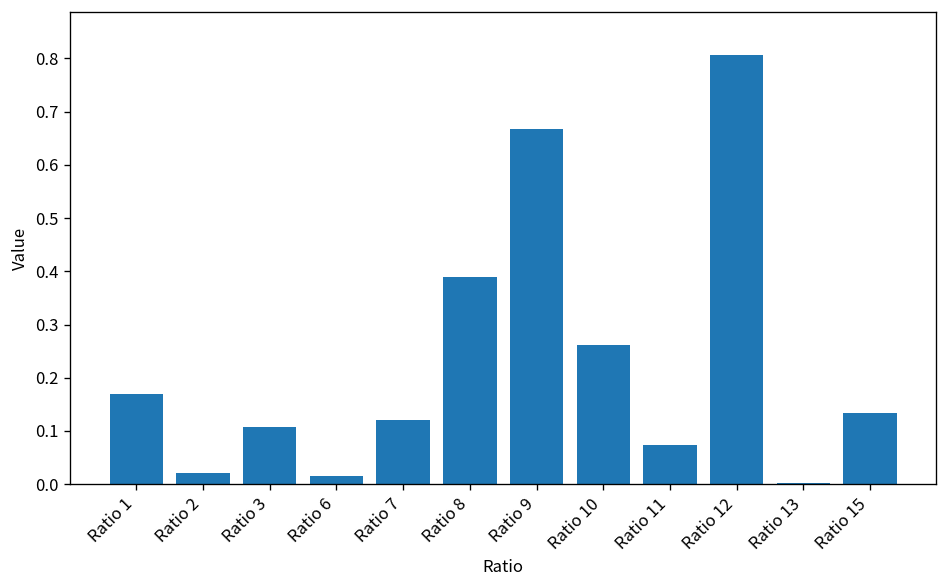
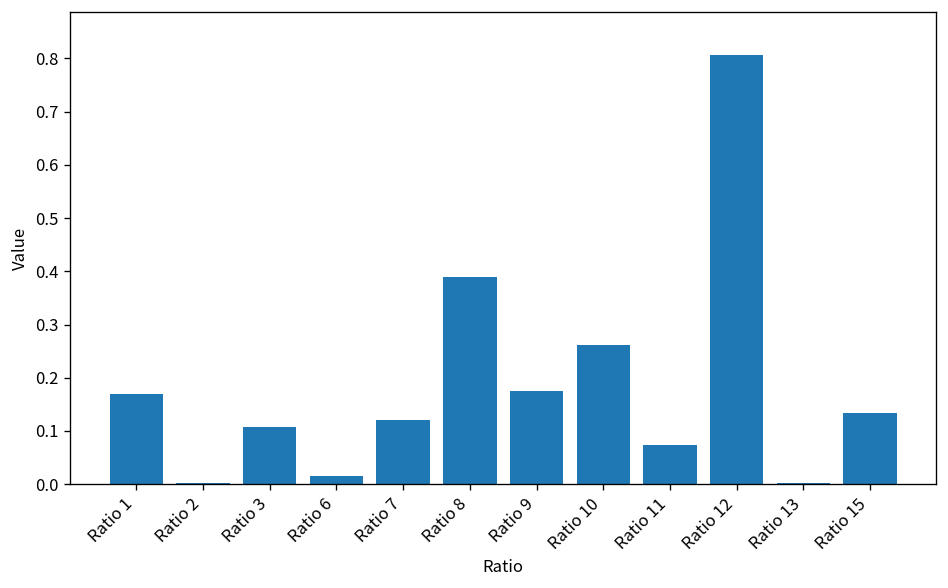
Ratio 2: 0.02 -> 0.00
Ratio 9: 0.67 -> 0.17
